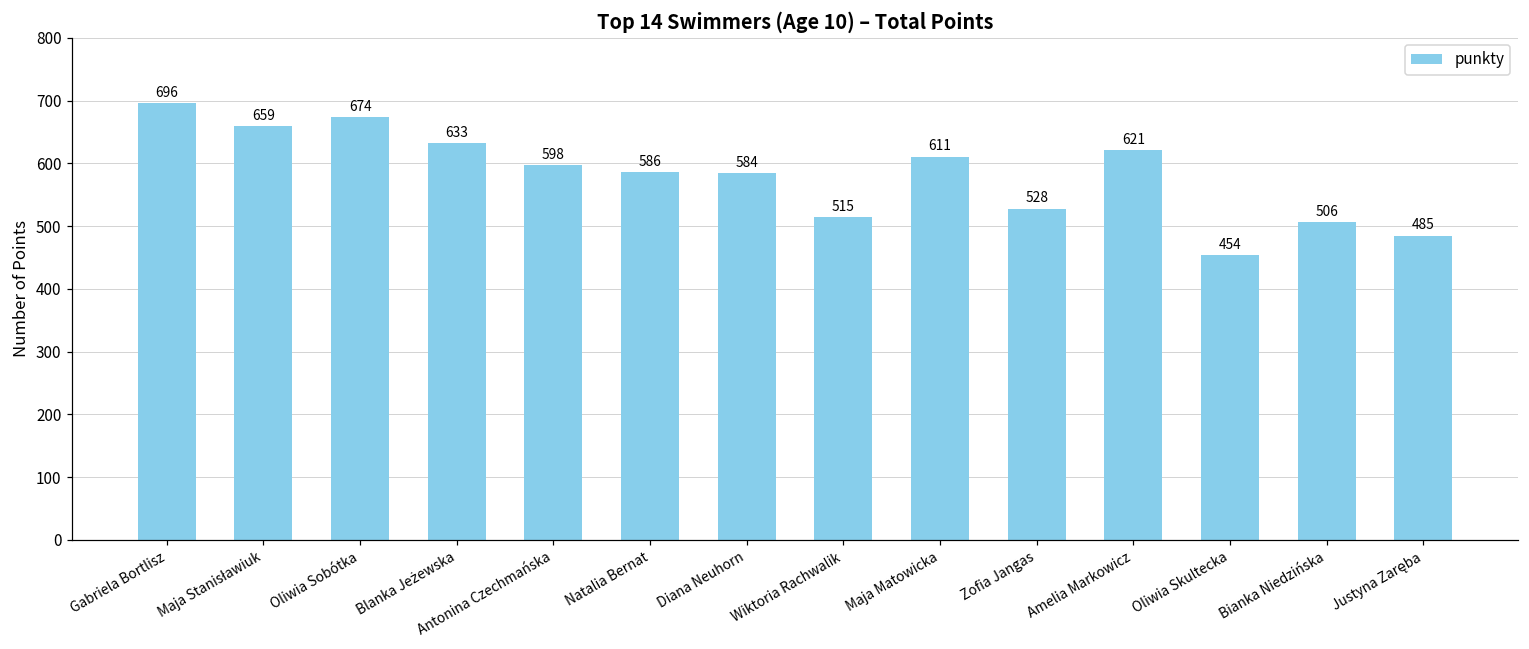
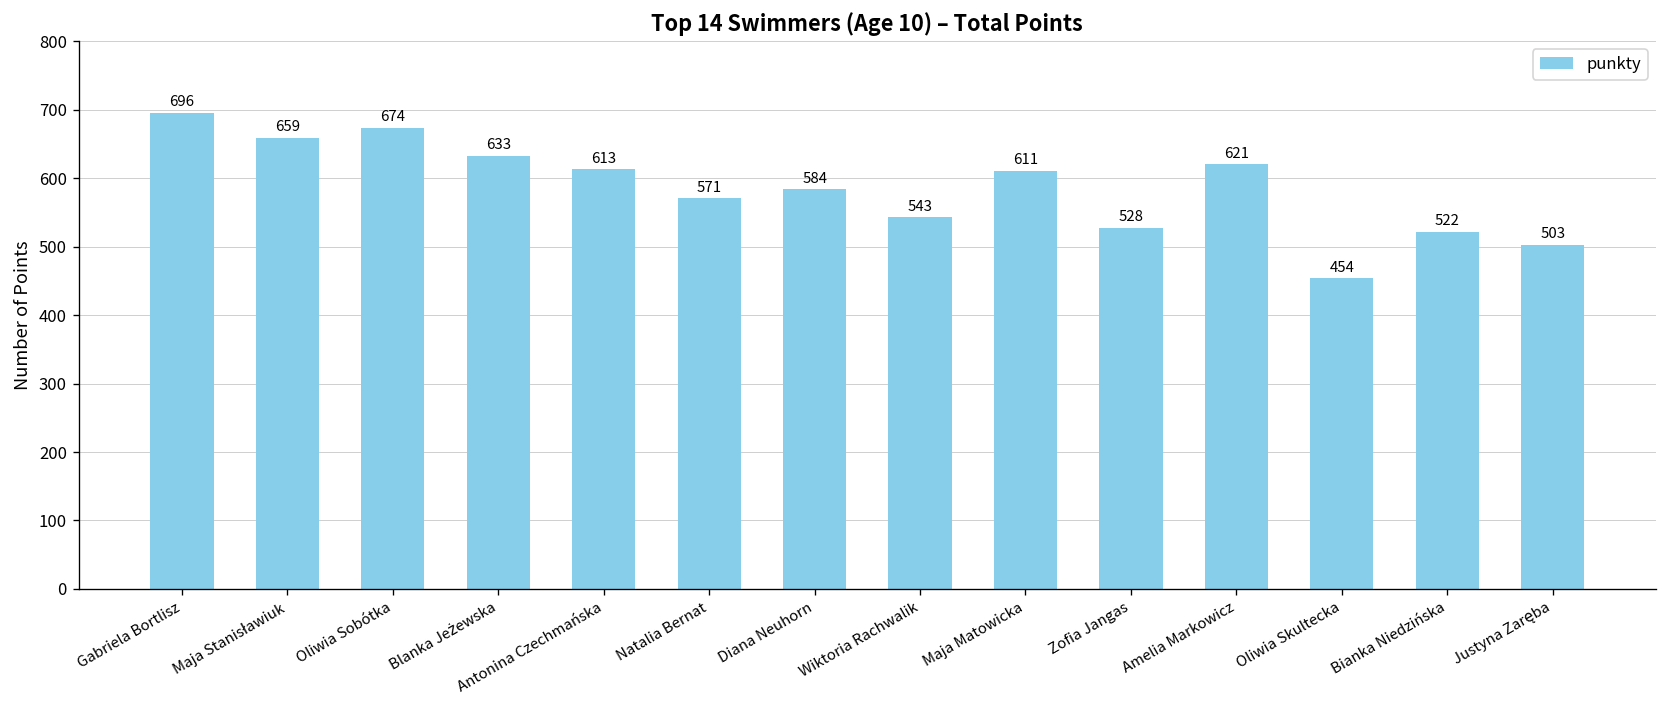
Antonina Czechmańska: 598 -> 613
Natalia Bernat: 586 -> 571
Wiktoria Rachwalik: 515 -> 543
Bianka Niedzińska: 506 -> 522
Justyna Zaręba: 485 -> 503
